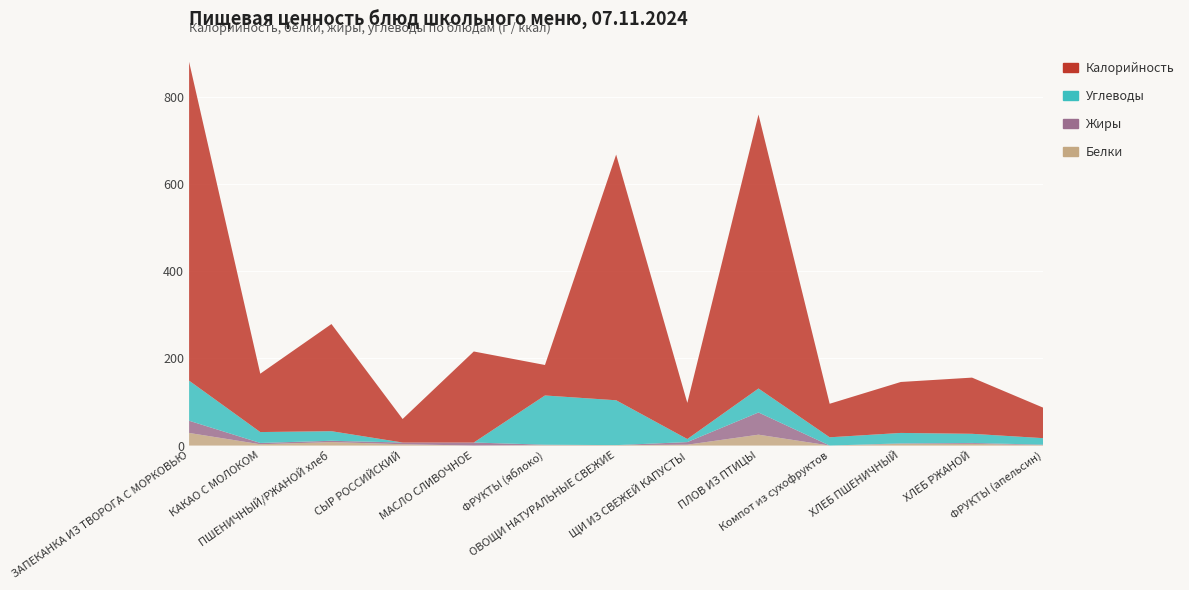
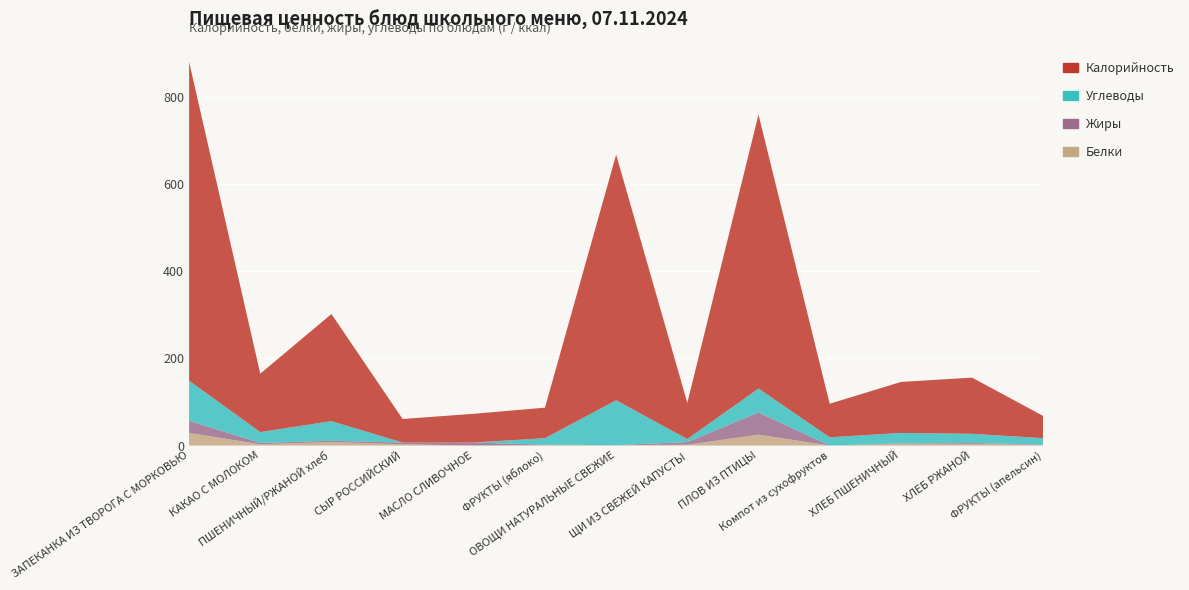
Углеводы, ПШЕНИЧНЫЙ/РЖАНОЙ хлеб: 20 -> 50
Калорийность, МАСЛО СЛИВОЧНОЕ: 210 -> 70
Углеводы, ФРУКТЫ (яблоко): 110 -> 20
Калорийность, ФРУКТЫ (апельсин): 70 -> 50
